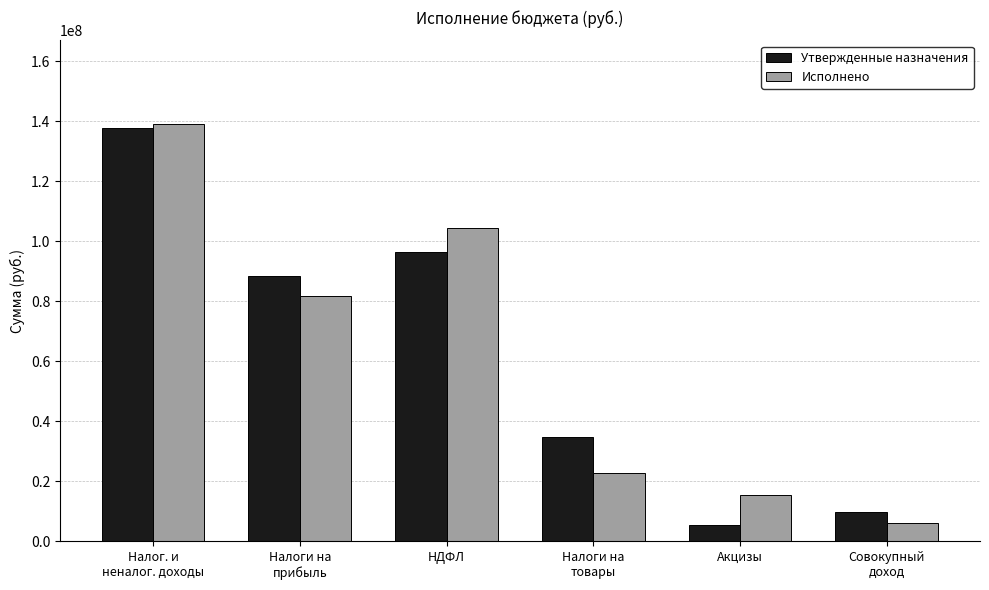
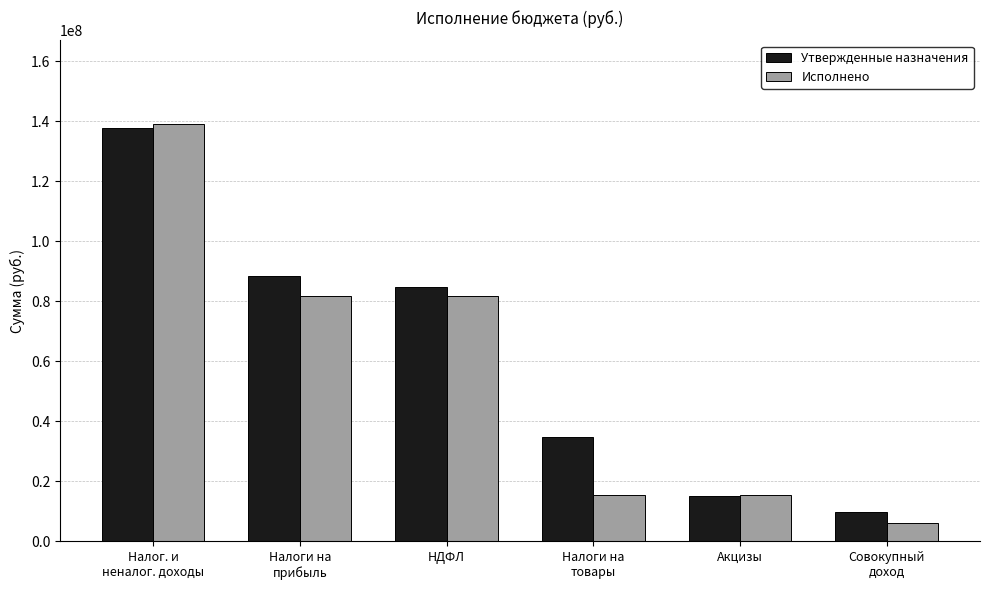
Утвержденные назначения, НДФЛ: 96000000 -> 85000000
Исполнено, НДФЛ: 104000000 -> 82000000
Исполнено, Налоги на товары: 23000000 -> 15000000
Утвержденные назначения, Акцизы: 5000000 -> 15000000
